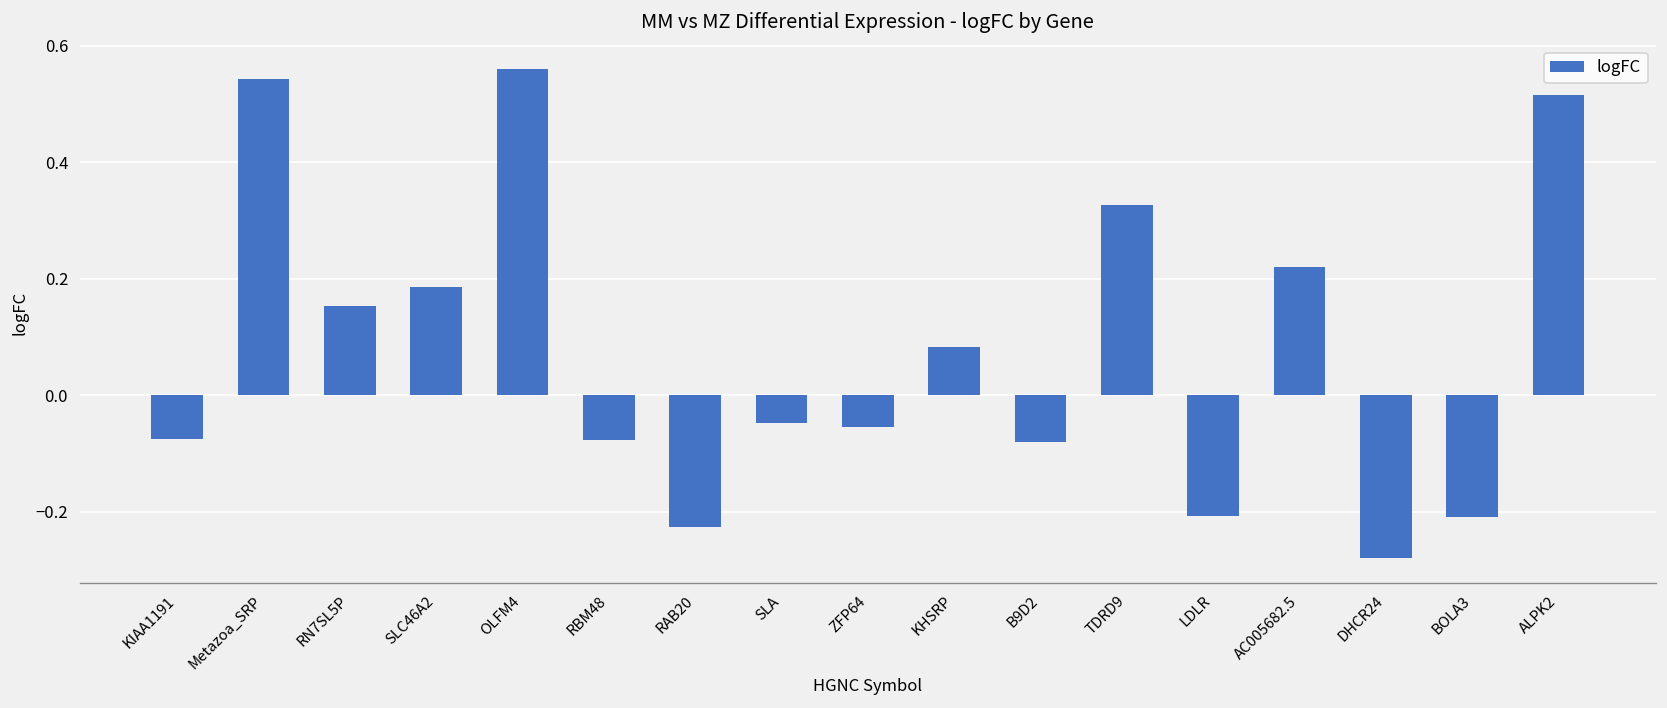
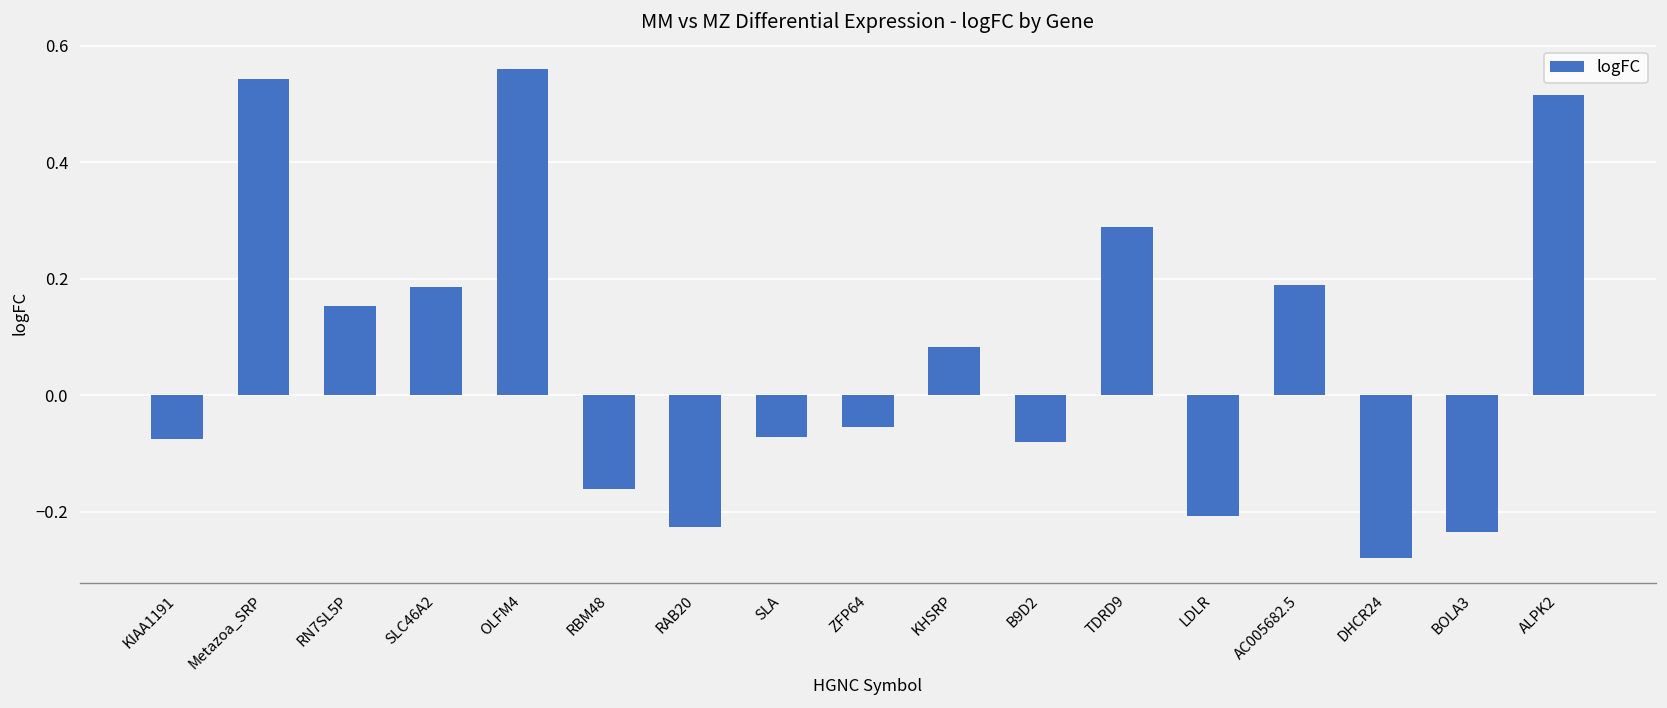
RBM48: -0.08 -> -0.16
SLA: -0.05 -> -0.07
TDRD9: 0.33 -> 0.29
AC005682.5: 0.22 -> 0.19
BOLA3: -0.21 -> -0.23
